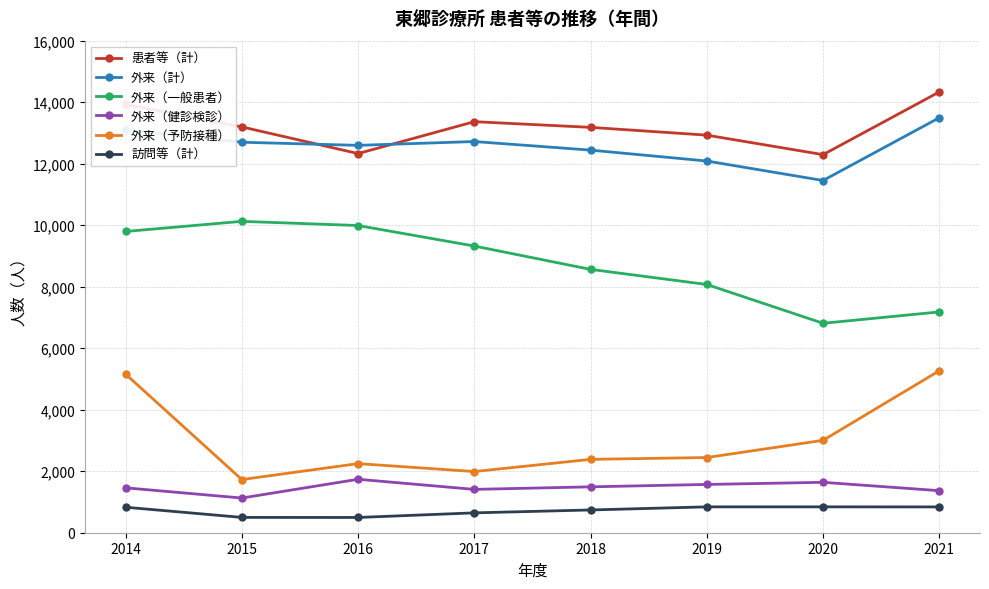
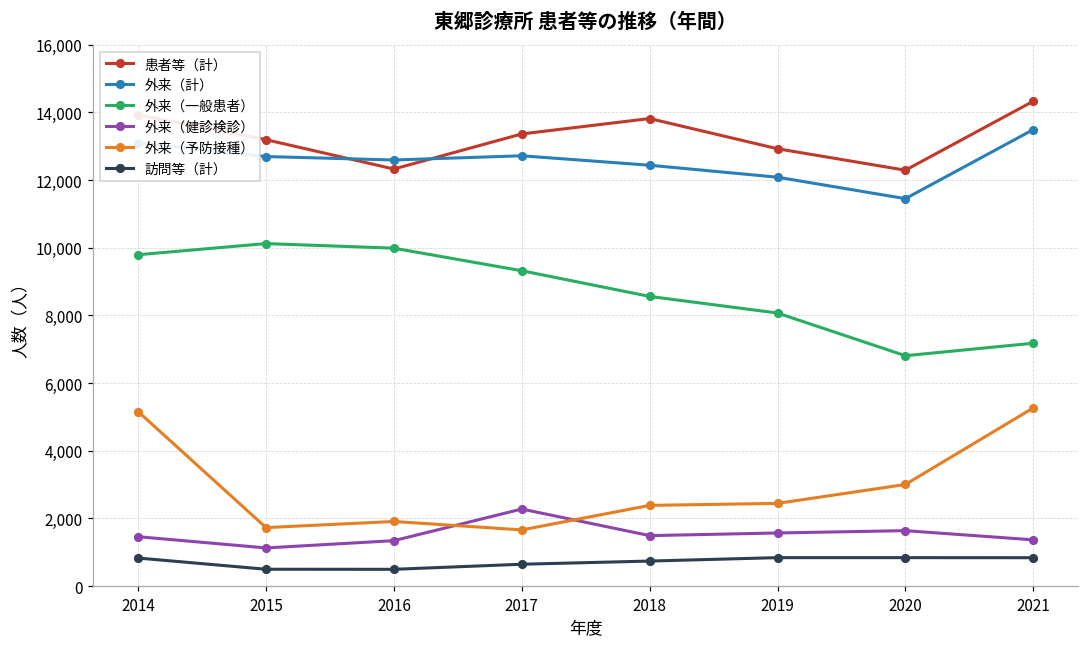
外来（健診検診）, 2016: 1,700 -> 1,300
外来（予防接種）, 2016: 2,200 -> 1,900
外来（健診検診）, 2017: 1,400 -> 2,300
外来（予防接種）, 2017: 2,000 -> 1,700
患者等（計）, 2018: 13,200 -> 13,800
